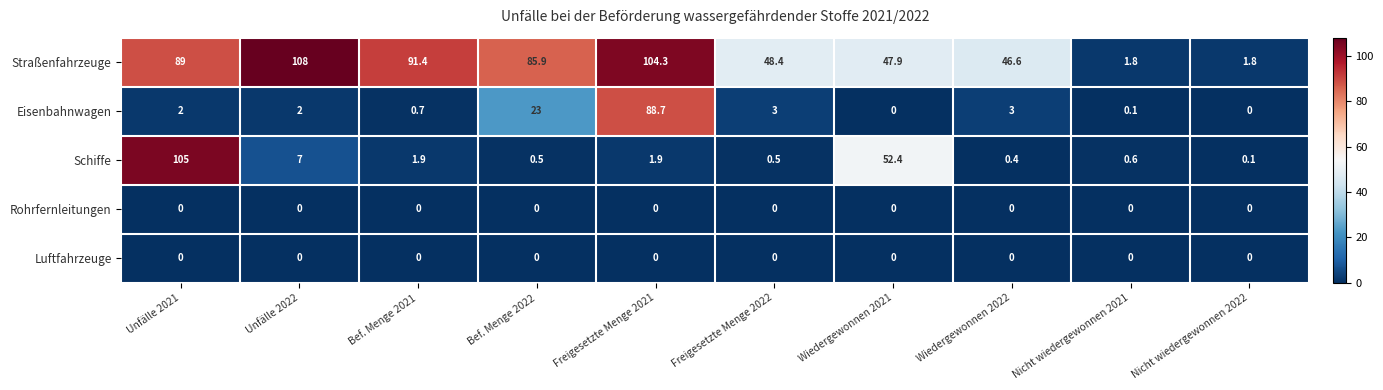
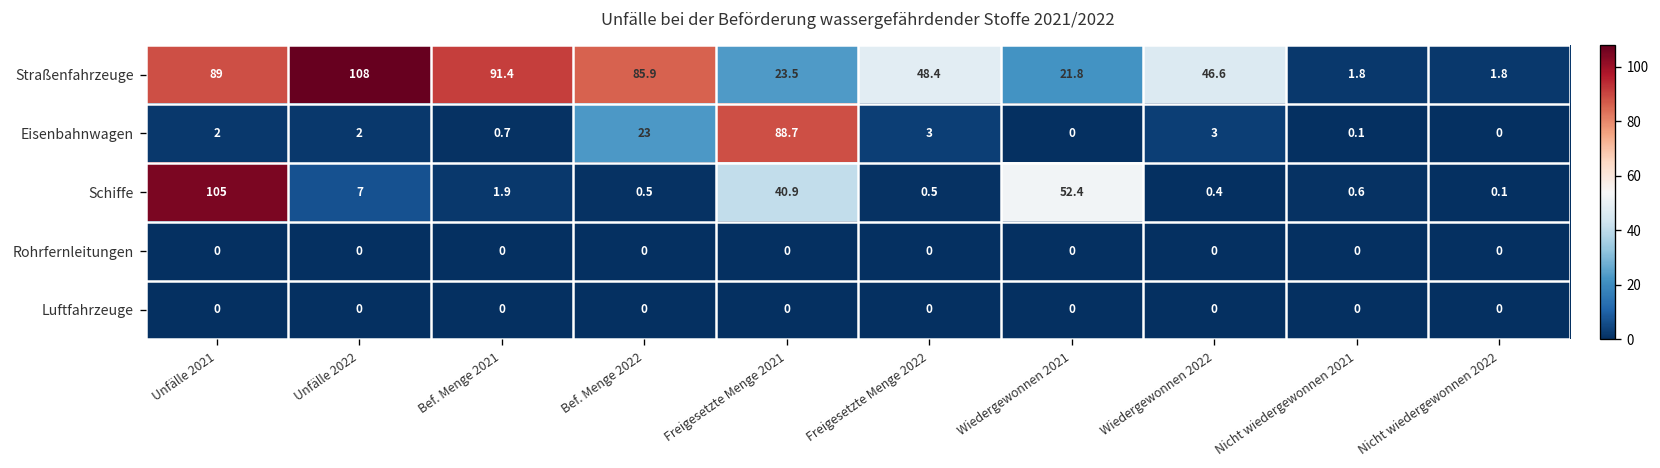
Straßenfahrzeuge, Freigesetzte Menge 2021: 104.3 -> 23.5
Straßenfahrzeuge, Wiedergewonnen 2021: 47.9 -> 21.8
Schiffe, Freigesetzte Menge 2021: 1.9 -> 40.9
